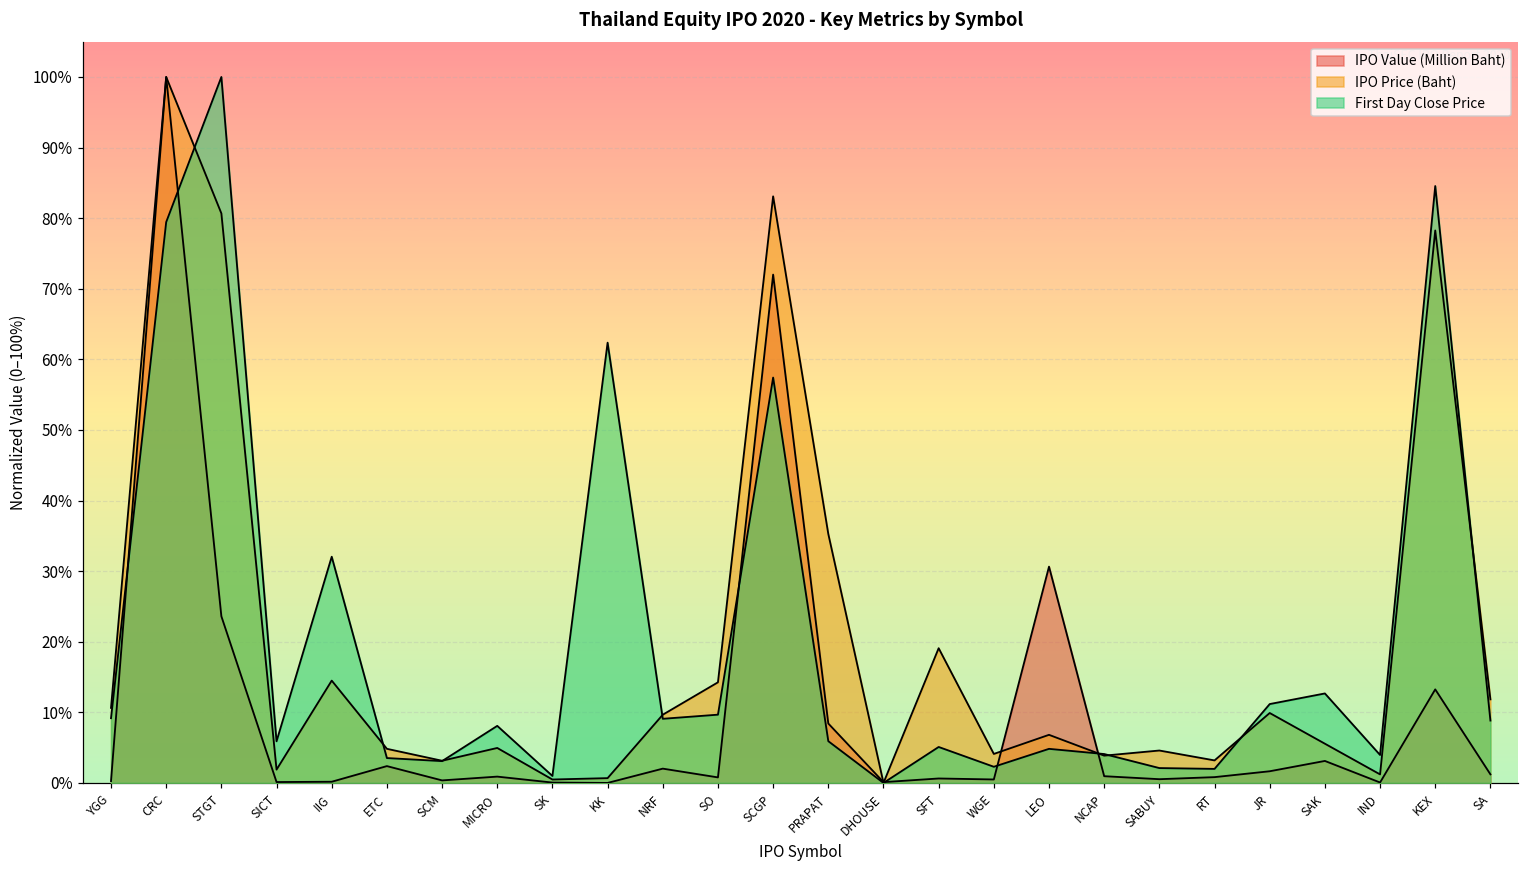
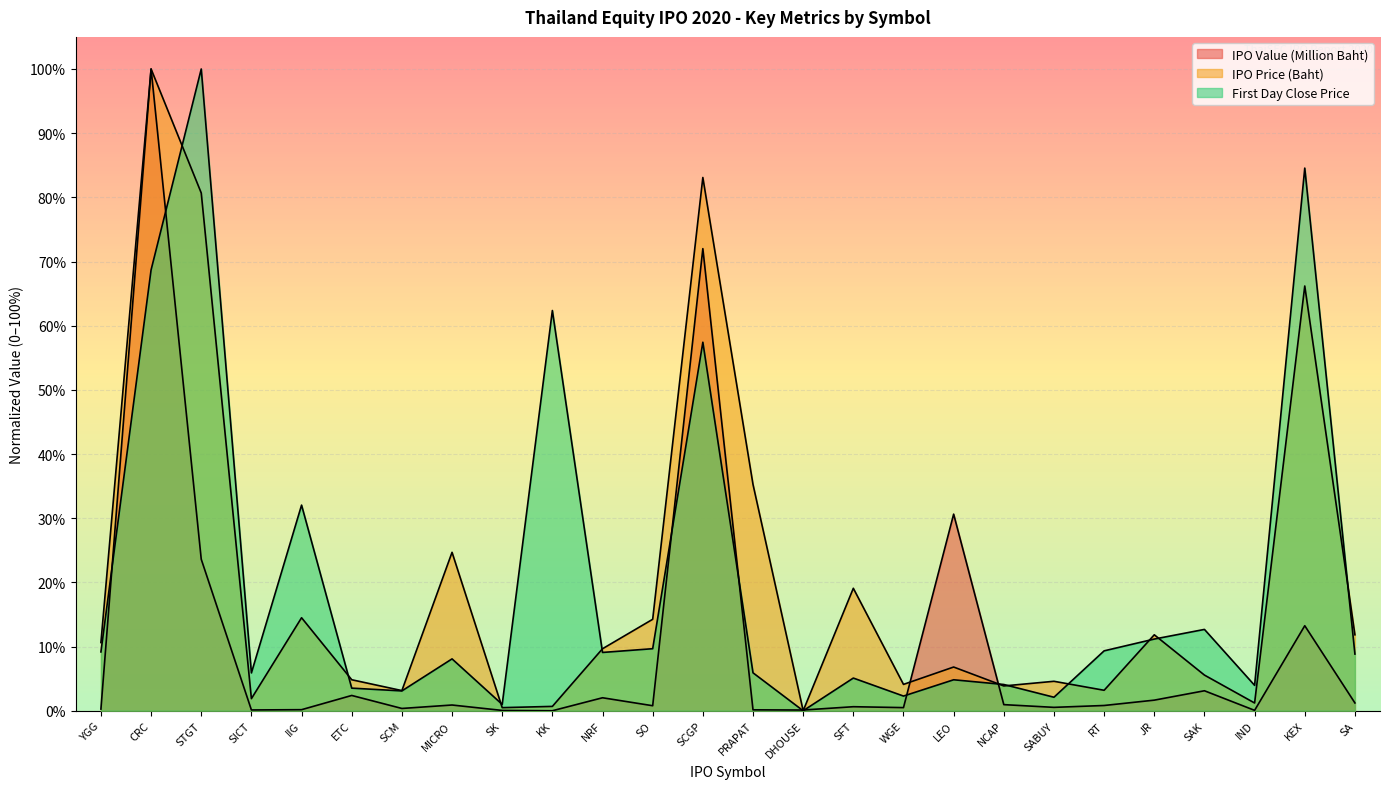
First Day Close Price, CRC: 79% -> 69%
IPO Price (Baht), MICRO: 5% -> 25%
IPO Value (Million Baht), PRAPAT: 8% -> 0%
First Day Close Price, RT: 2% -> 9%
IPO Price (Baht), JR: 10% -> 12%
IPO Price (Baht), KEX: 78% -> 66%
